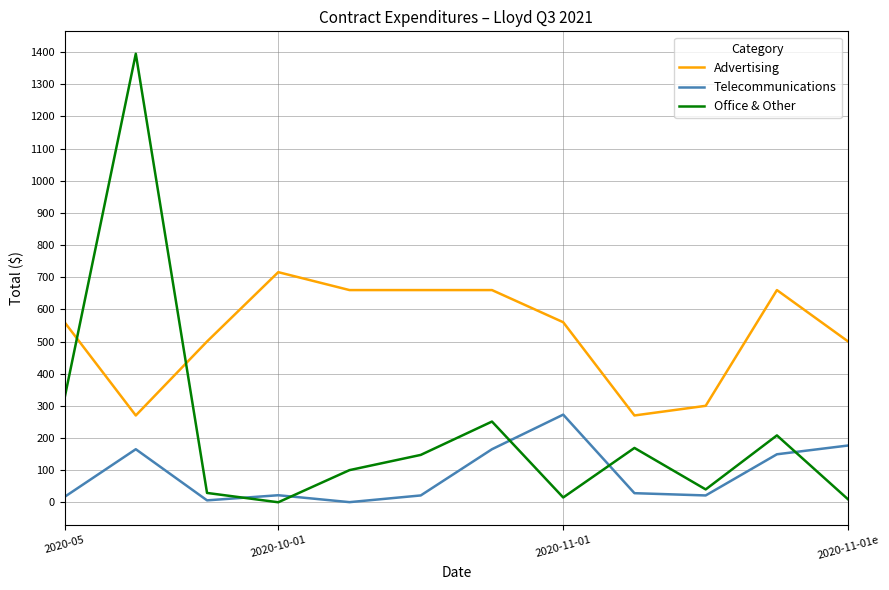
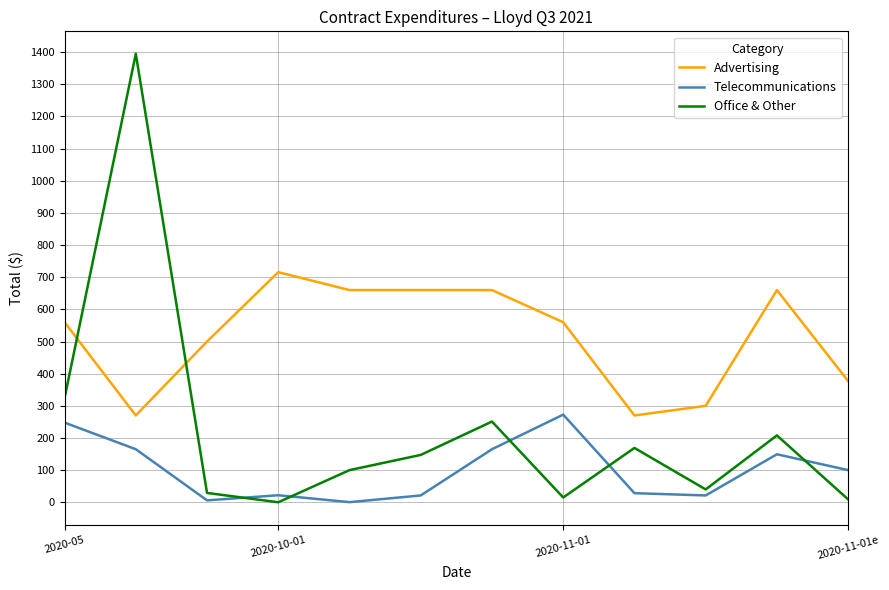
Telecommunications, 2020-05: 20 -> 250
Advertising, 2020-11-01e: 500 -> 380
Telecommunications, 2020-11-01e: 180 -> 100
